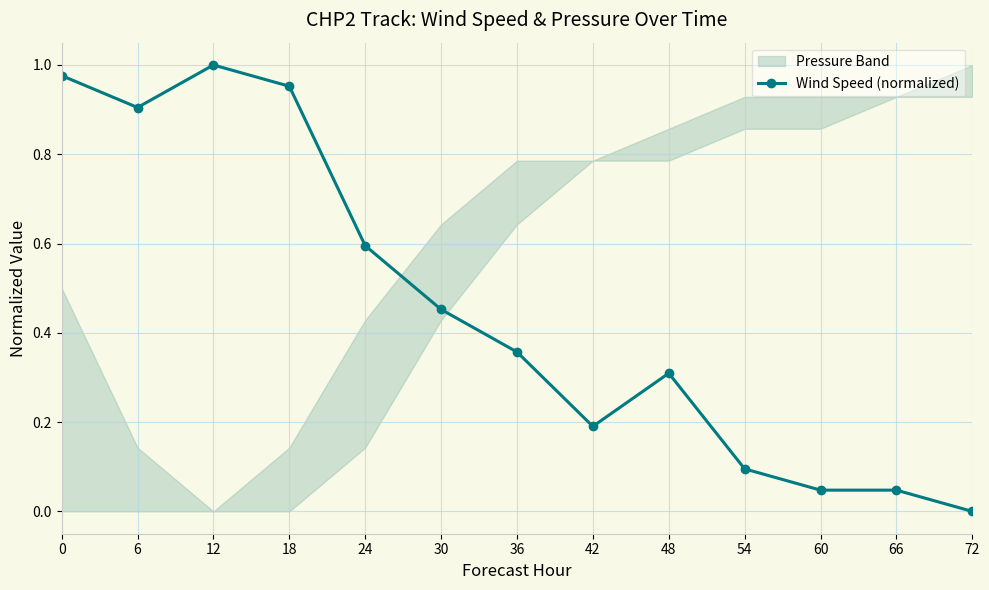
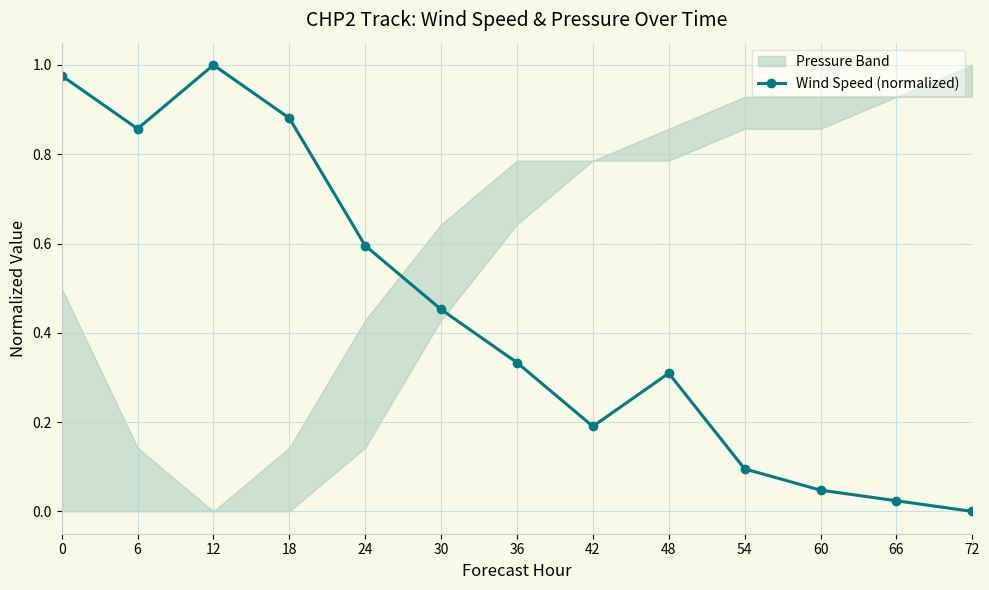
Wind Speed (normalized), 6: 0.90 -> 0.86
Wind Speed (normalized), 18: 0.95 -> 0.88
Wind Speed (normalized), 36: 0.36 -> 0.33
Wind Speed (normalized), 66: 0.05 -> 0.02
